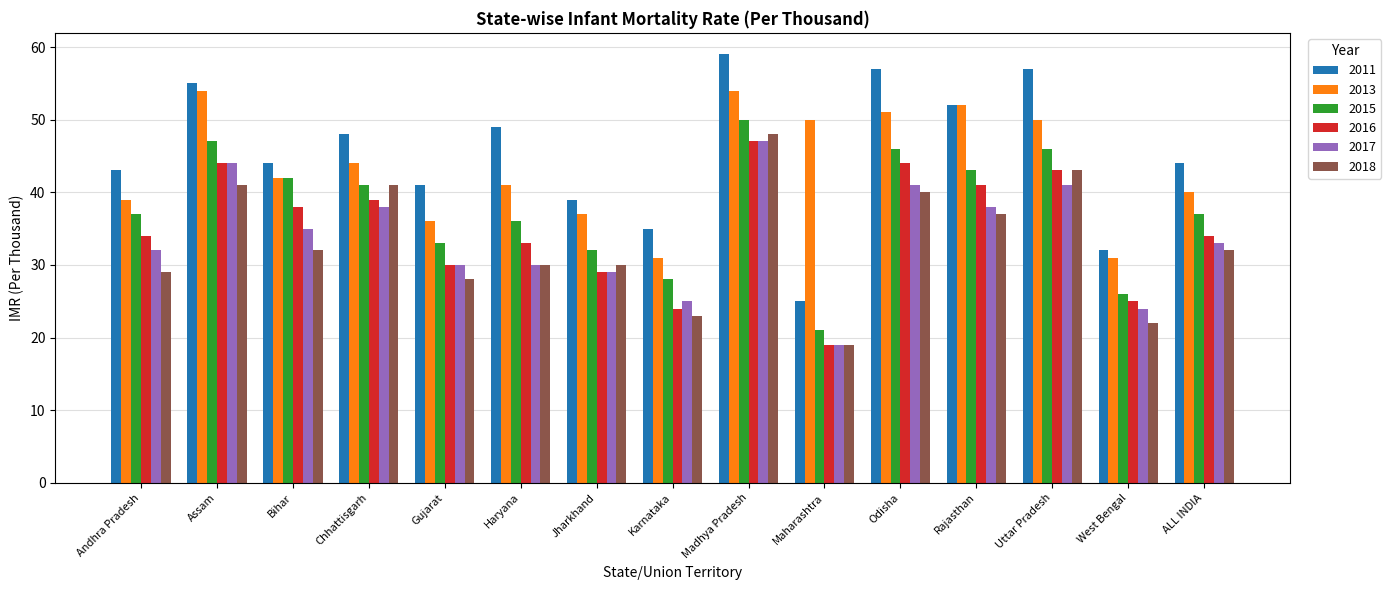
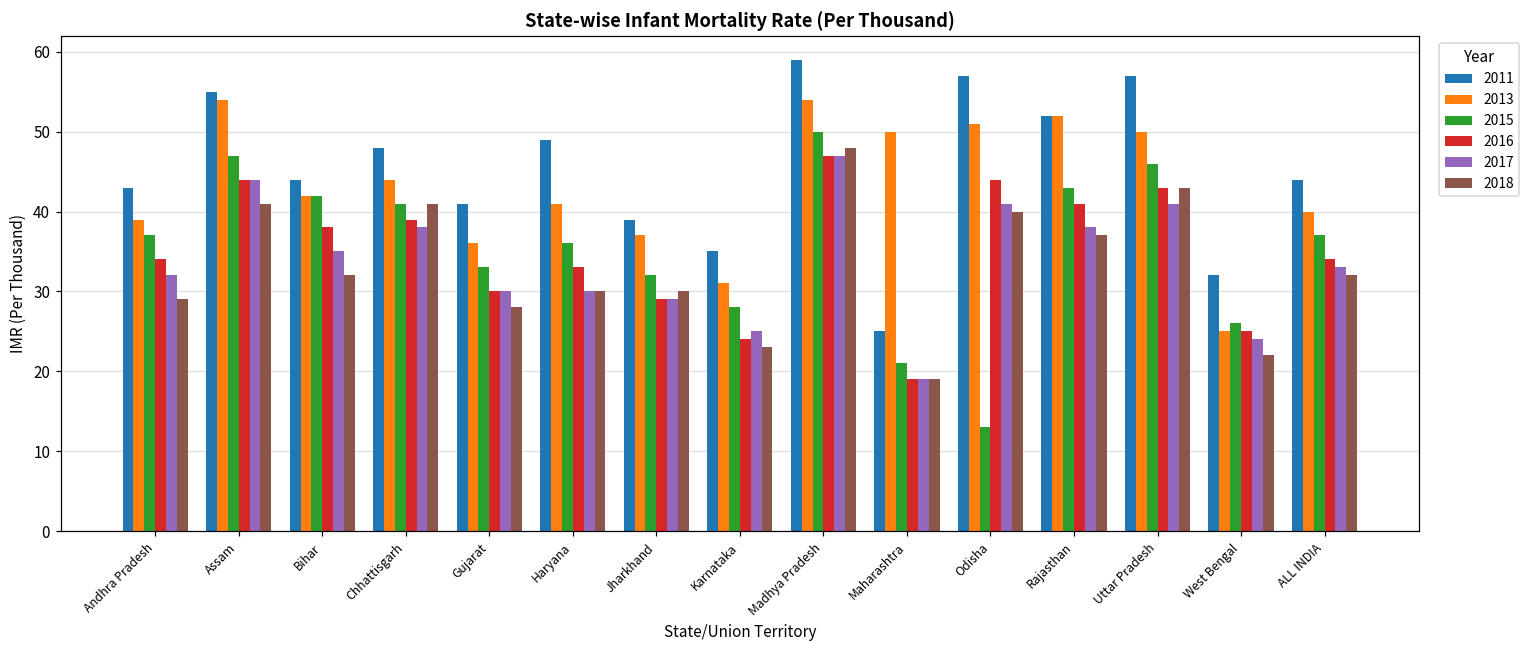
2015, Odisha: 46 -> 13
2013, West Bengal: 31 -> 25
